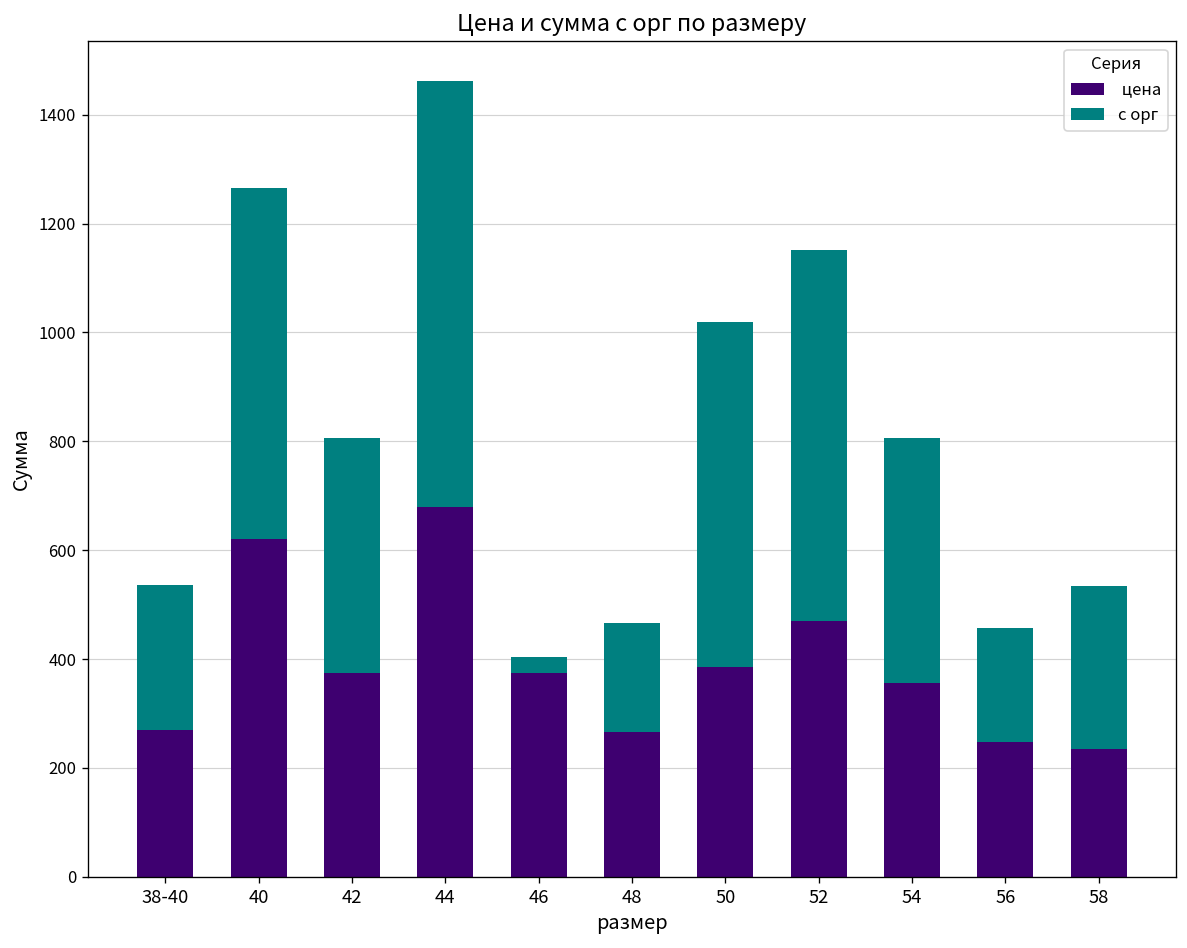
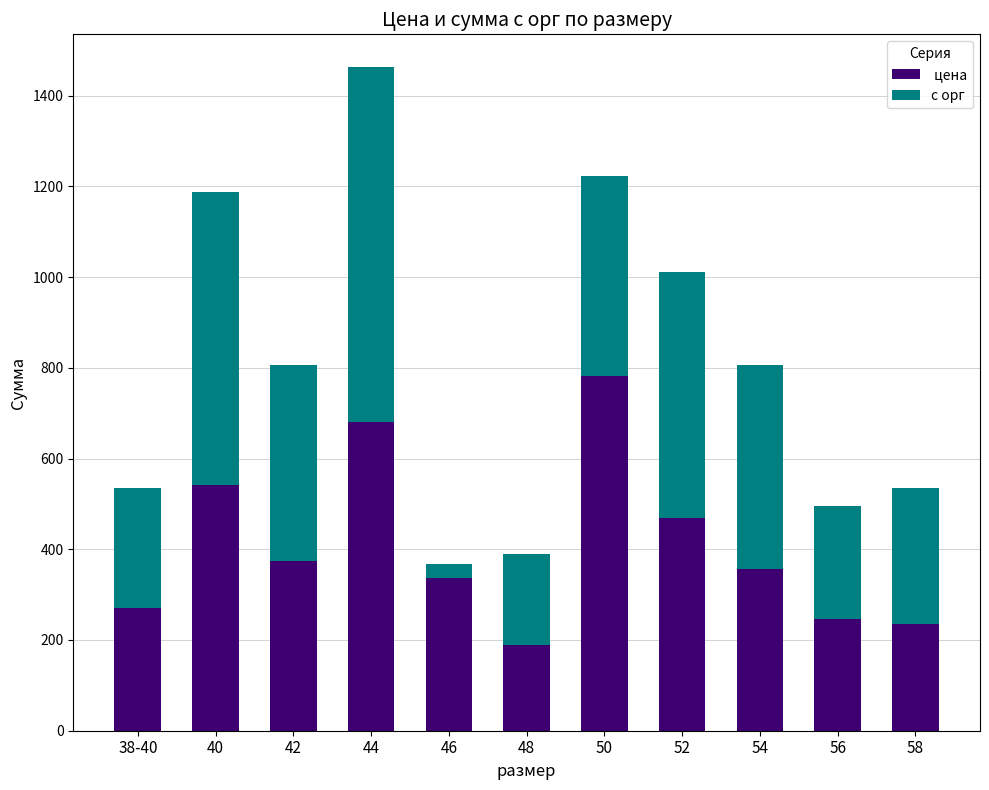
цена, 40: 620 -> 540
цена, 46: 370 -> 340
цена, 48: 270 -> 190
цена, 50: 390 -> 780
с орг, 50: 630 -> 440
с орг, 52: 680 -> 540
с орг, 56: 210 -> 250
